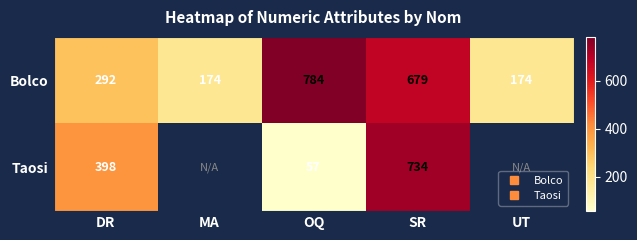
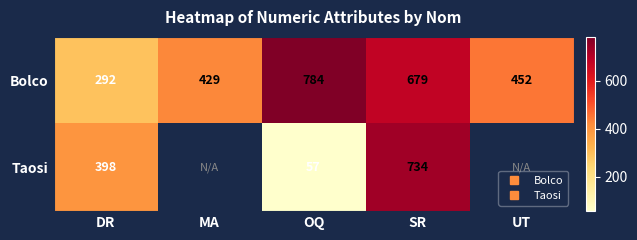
Bolco, MA: 174 -> 429
Bolco, UT: 174 -> 452
